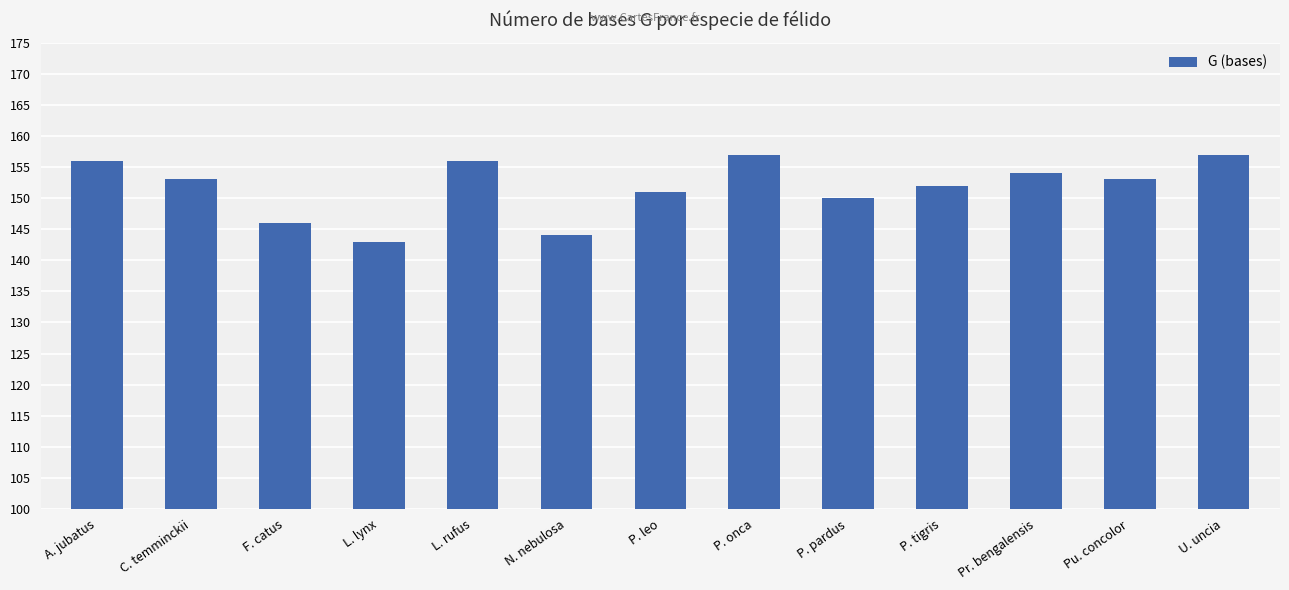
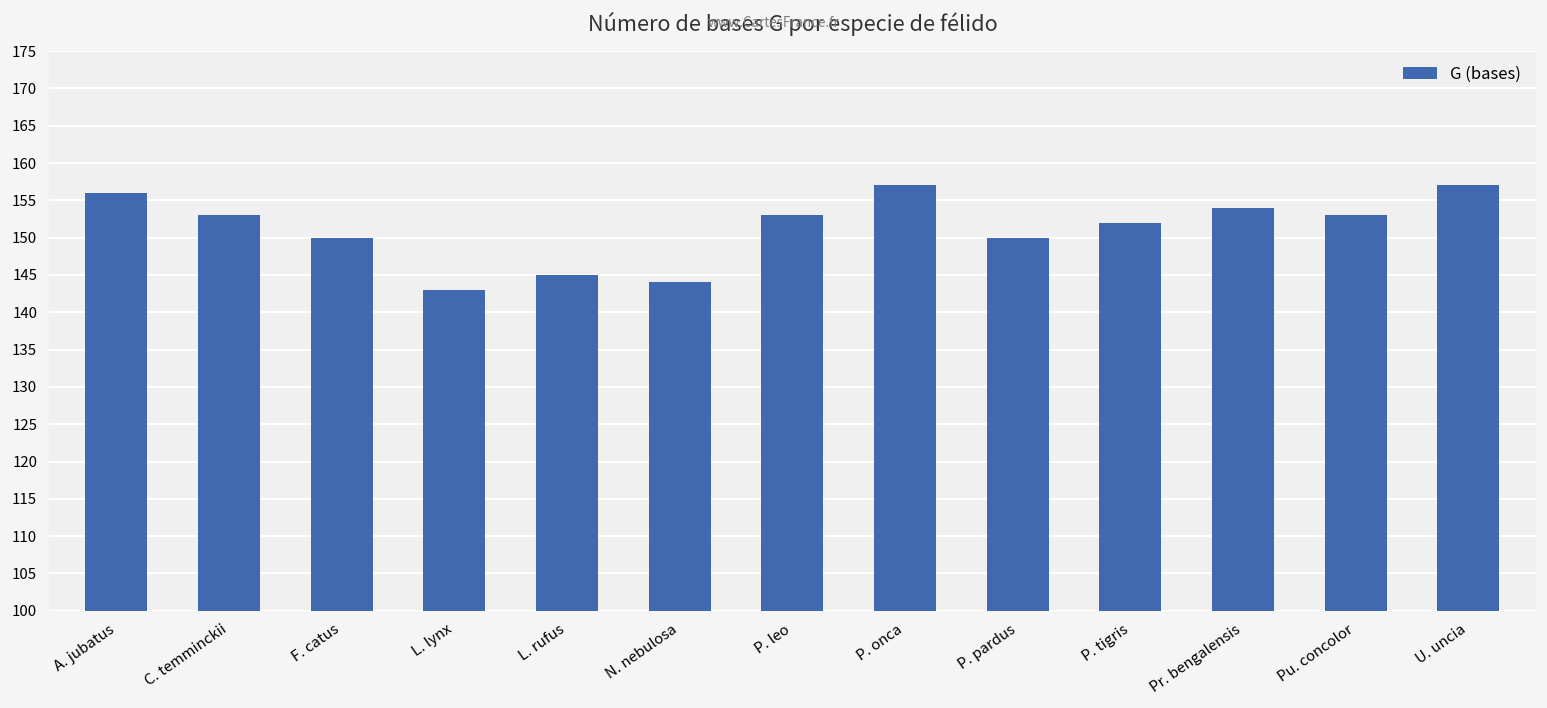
F. catus: 146 -> 150
L. rufus: 156 -> 145
P. leo: 151 -> 153
